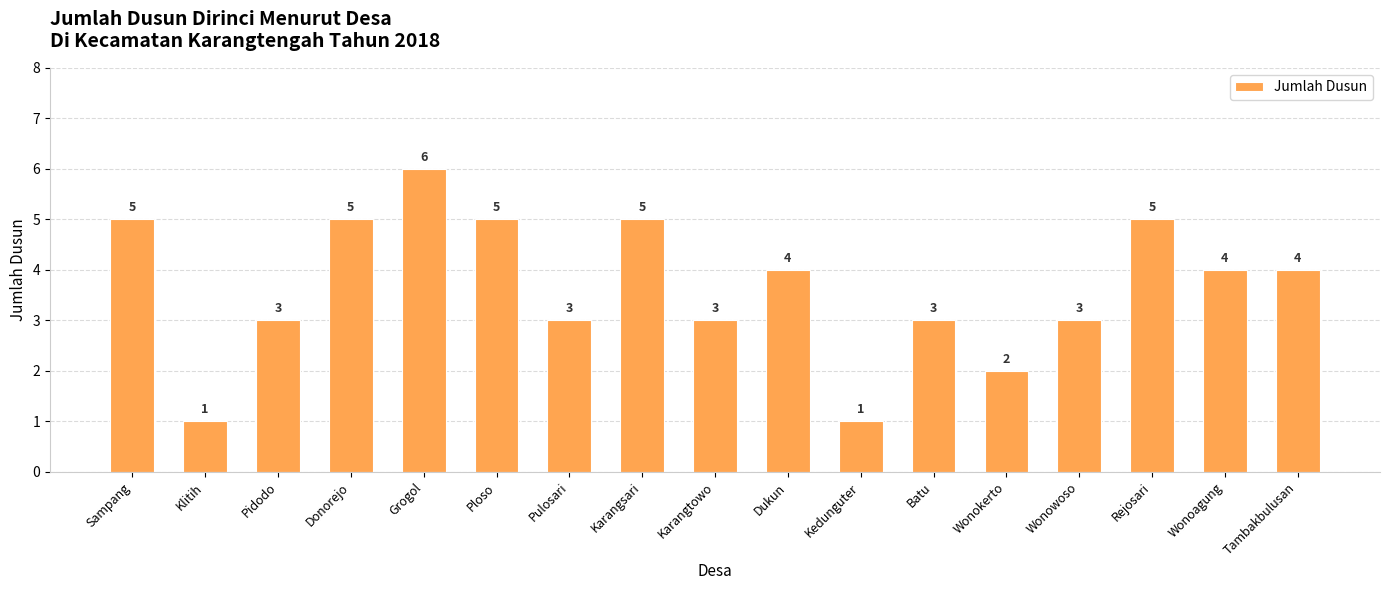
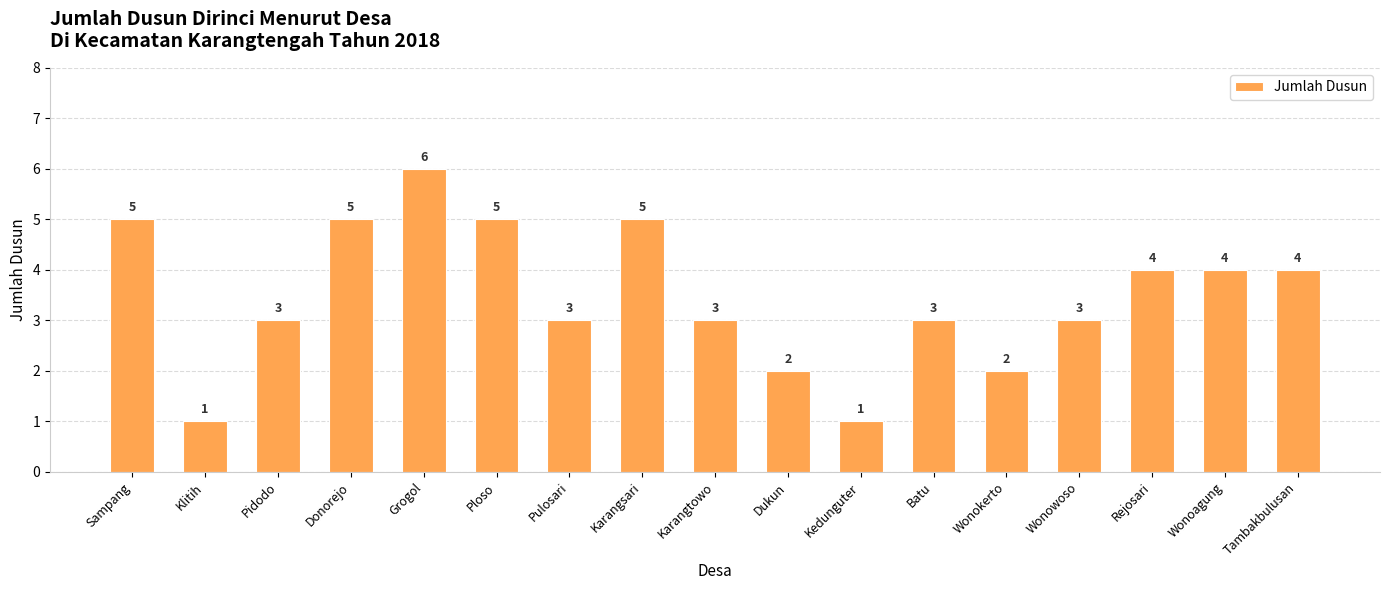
Dukun: 4 -> 2
Rejosari: 5 -> 4
